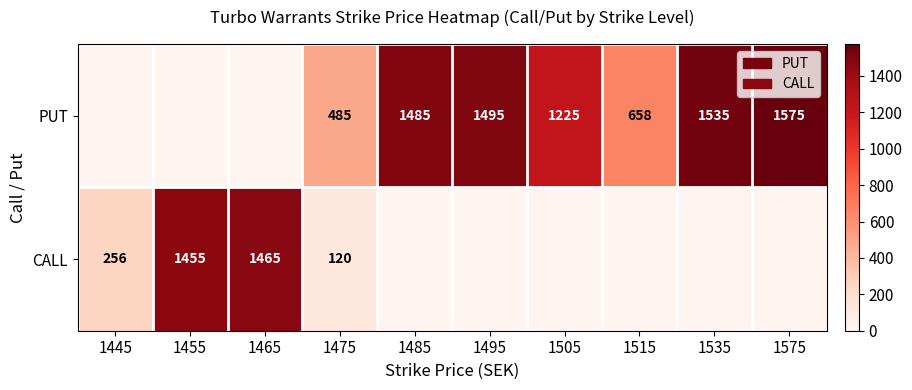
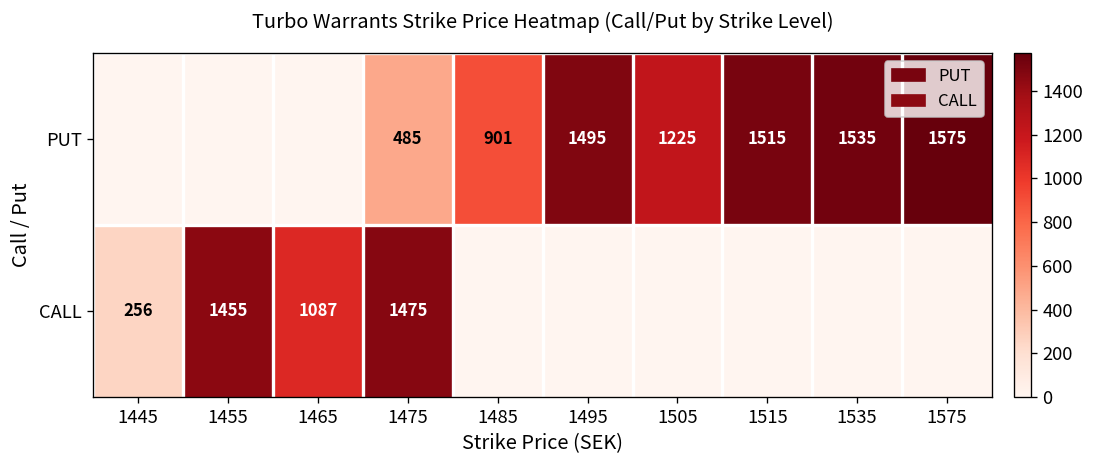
PUT, 1485: 1485 -> 901
PUT, 1515: 658 -> 1515
CALL, 1465: 1465 -> 1087
CALL, 1475: 120 -> 1475
